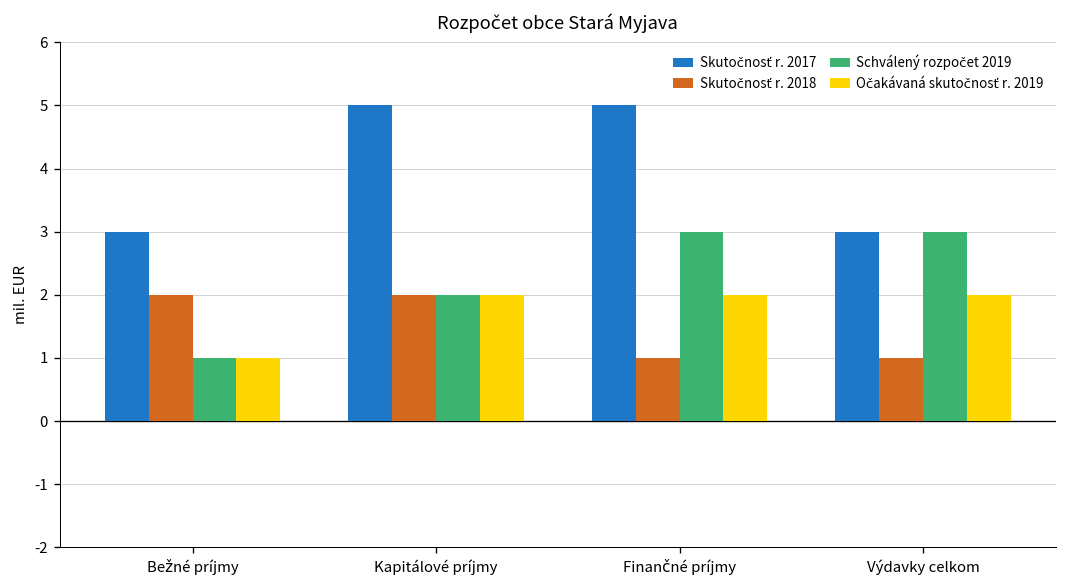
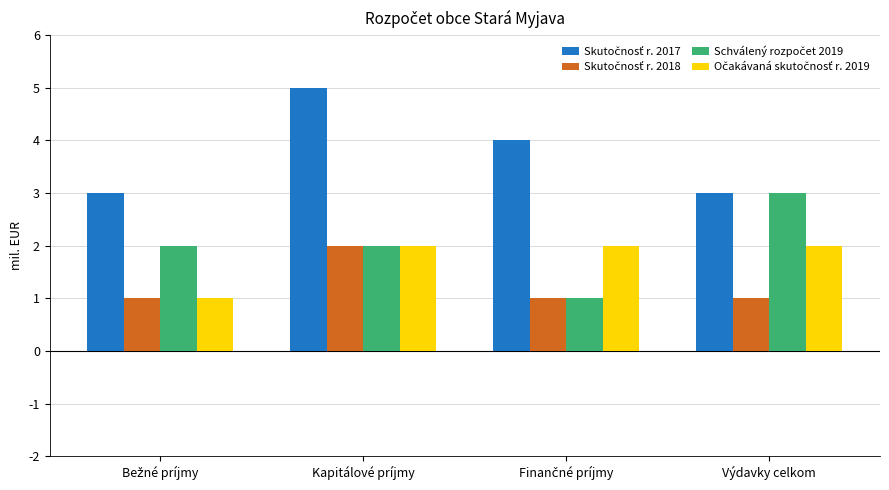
Skutočnosť r. 2018, Bežné príjmy: 2 -> 1
Schválený rozpočet 2019, Bežné príjmy: 1 -> 2
Skutočnosť r. 2017, Finančné príjmy: 5 -> 4
Schválený rozpočet 2019, Finančné príjmy: 3 -> 1
